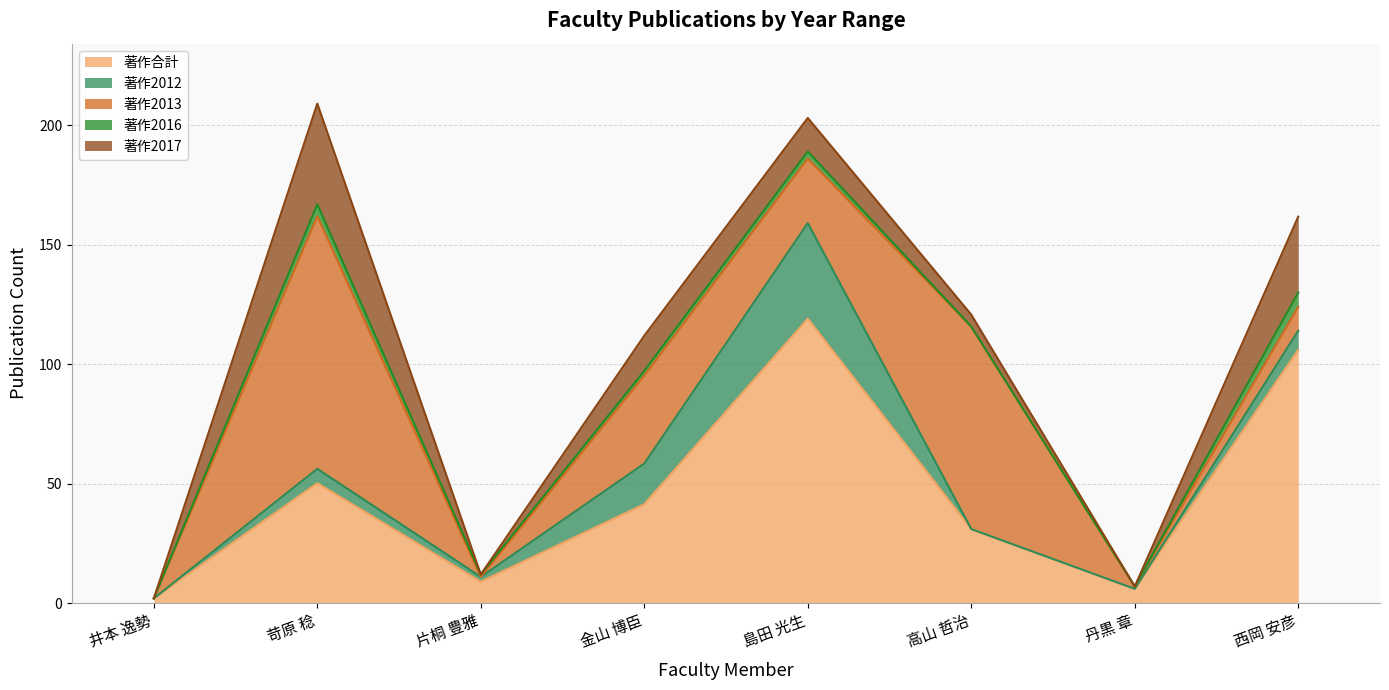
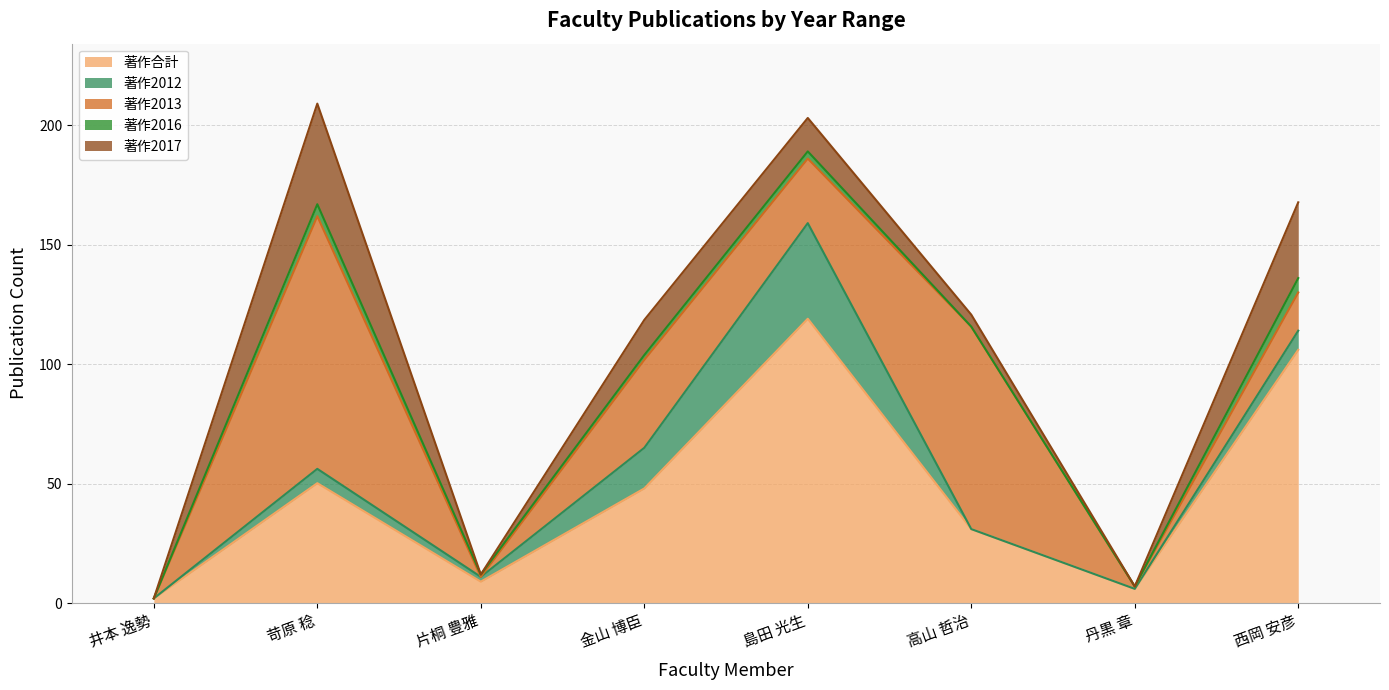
著作合計, 金山 博臣: 41 -> 48
著作2013, 西岡 安彦: 10 -> 16
